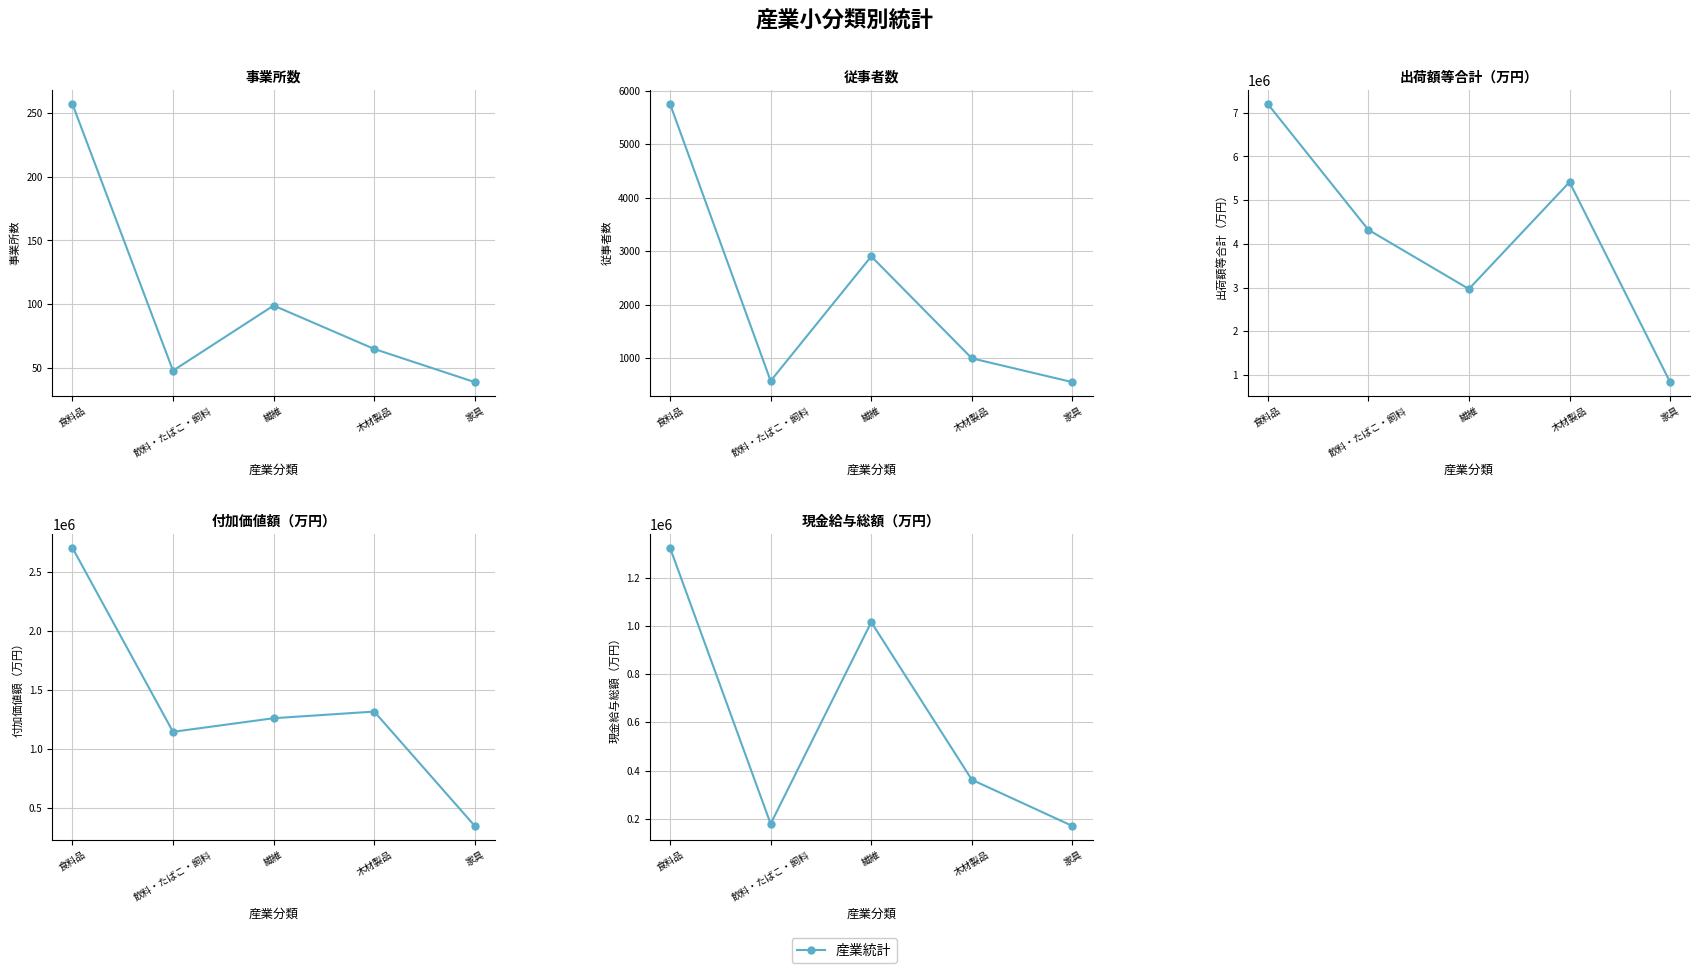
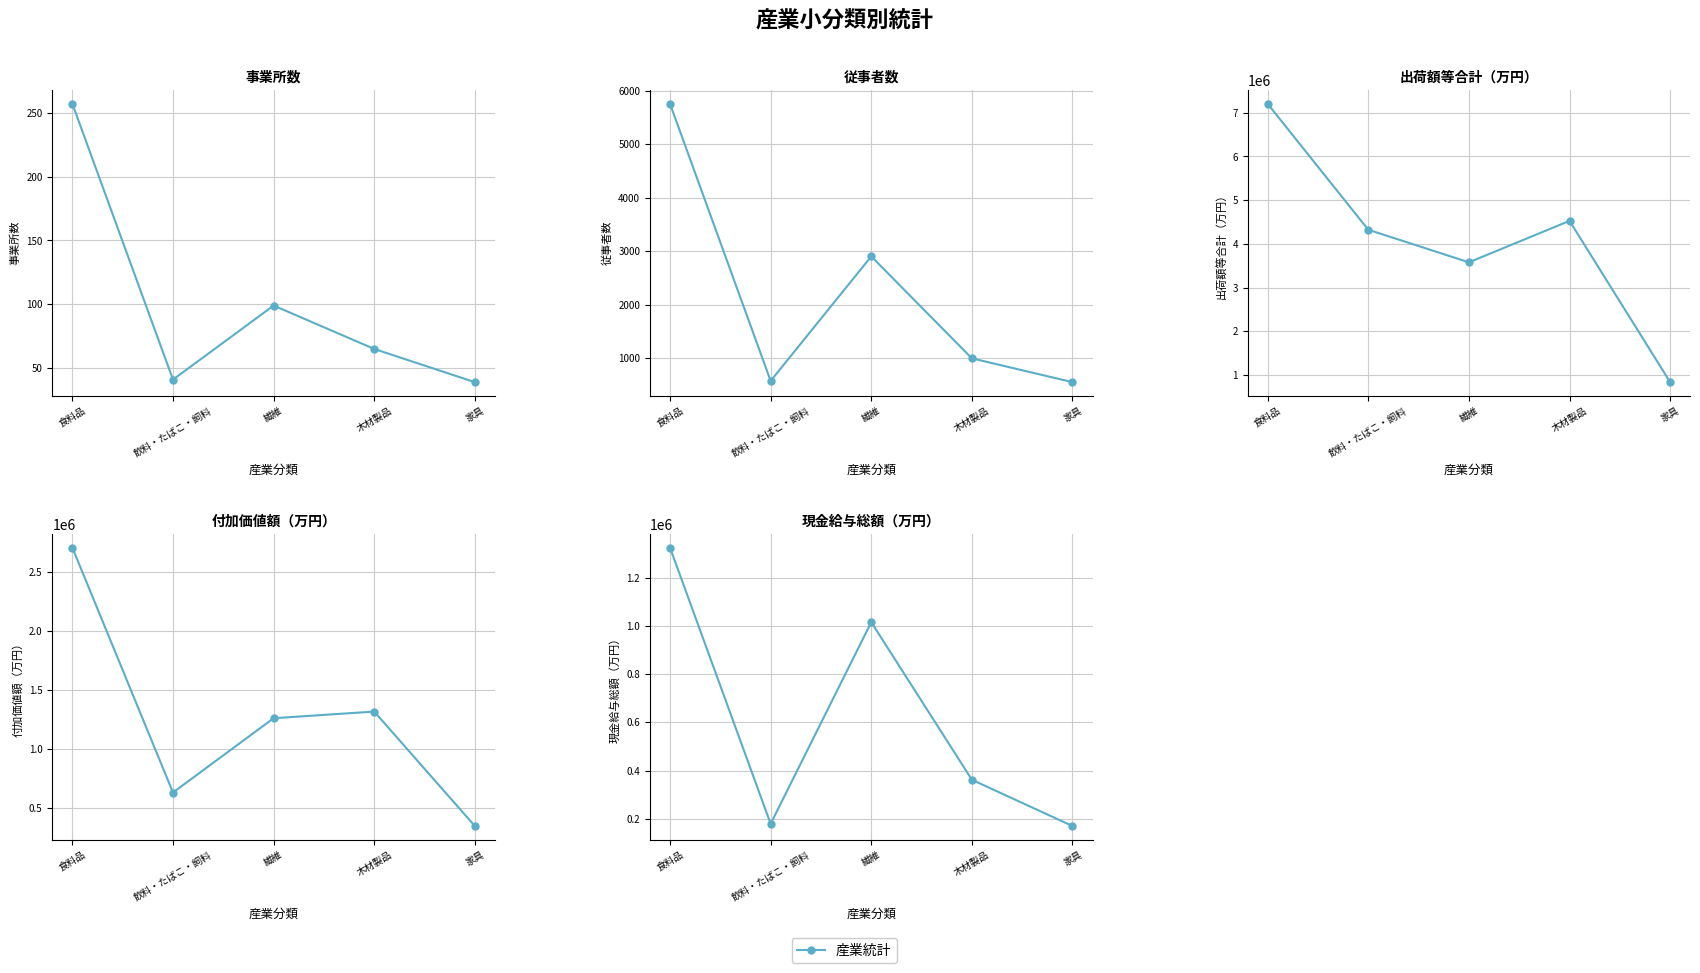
事業所数, 飲料・たばこ・飼料: 48 -> 41
出荷額等合計（万円）, 繊維: 3000000 -> 3600000
出荷額等合計（万円）, 木材製品: 5400000 -> 4500000
付加価値額（万円）, 飲料・たばこ・飼料: 1150000 -> 630000
